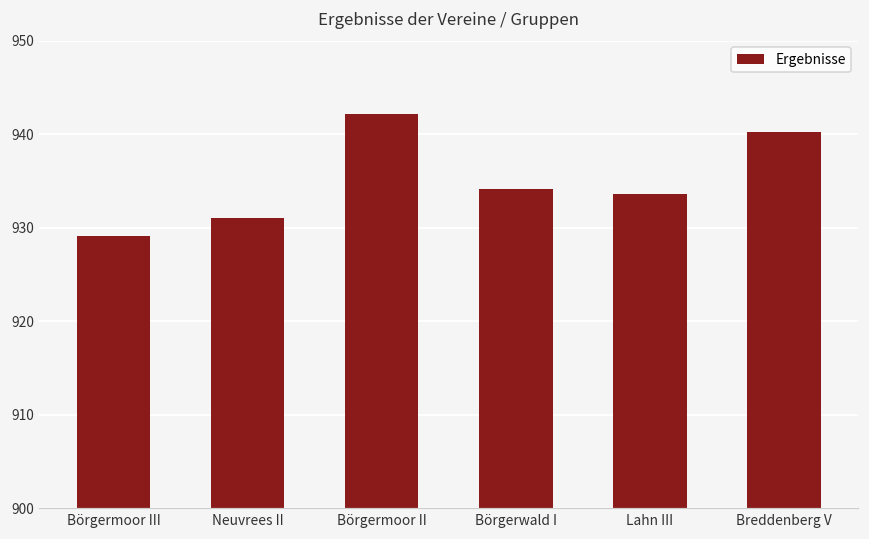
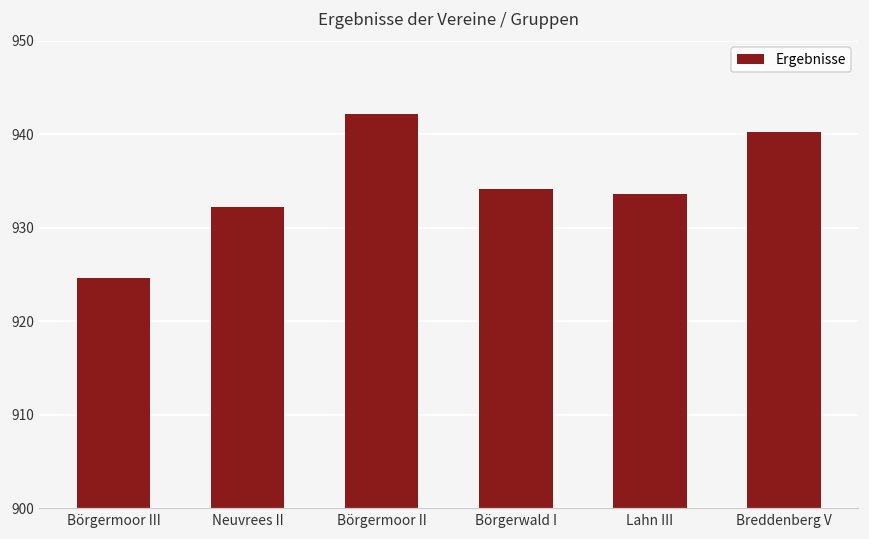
Börgermoor III: 929 -> 925
Neuvrees II: 931 -> 932
